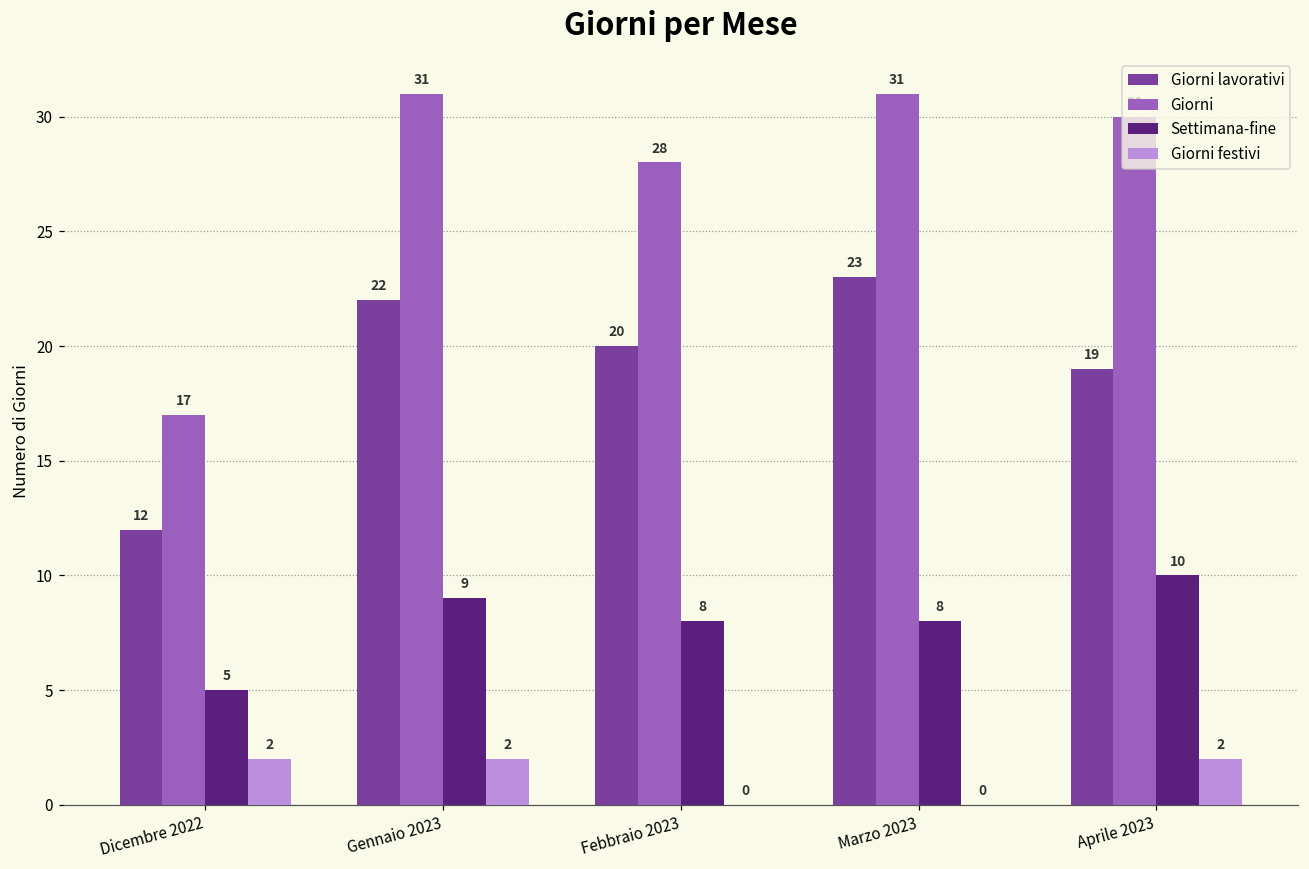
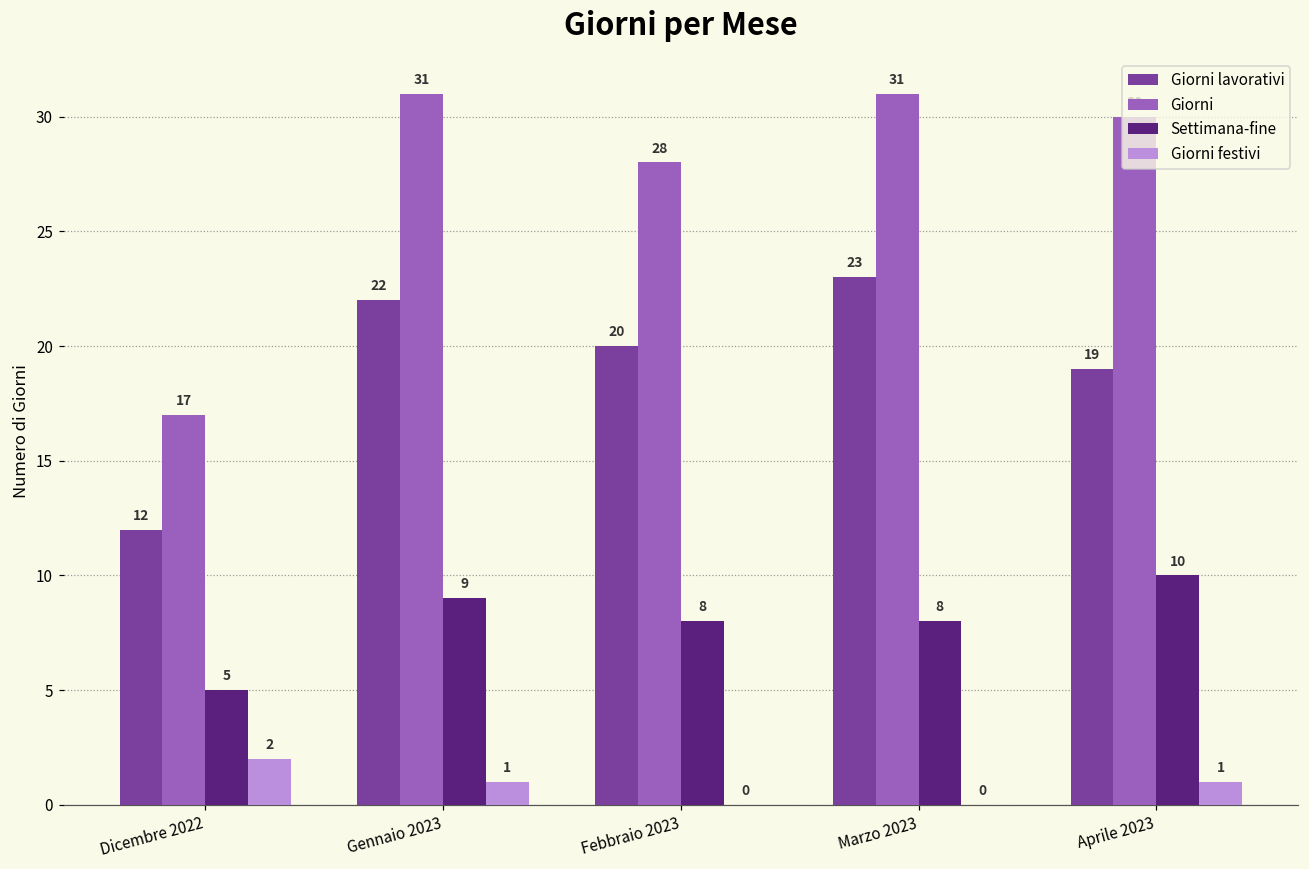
Giorni festivi, Gennaio 2023: 2 -> 1
Giorni festivi, Aprile 2023: 2 -> 1
